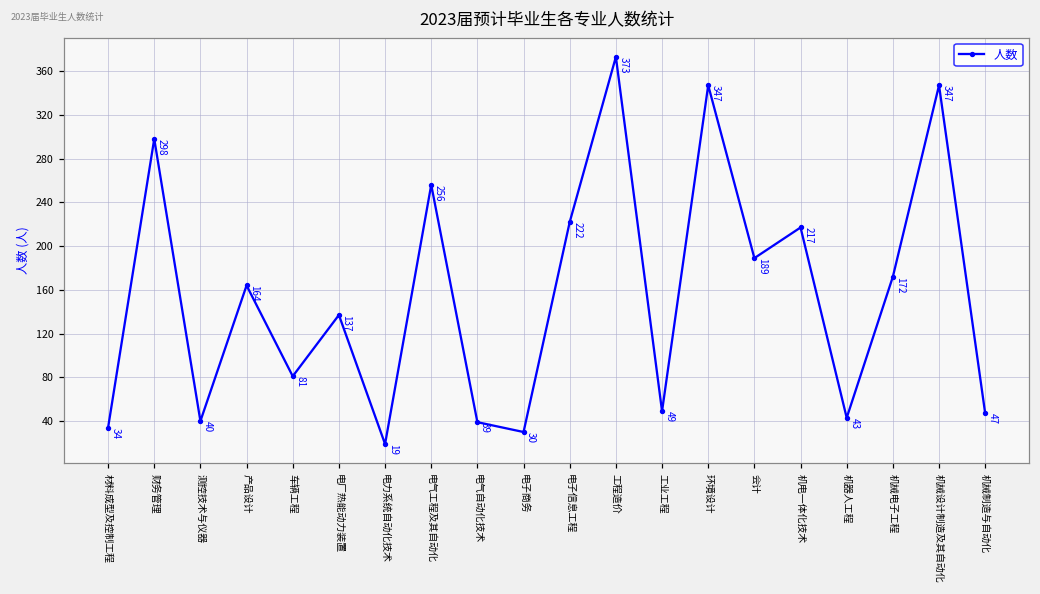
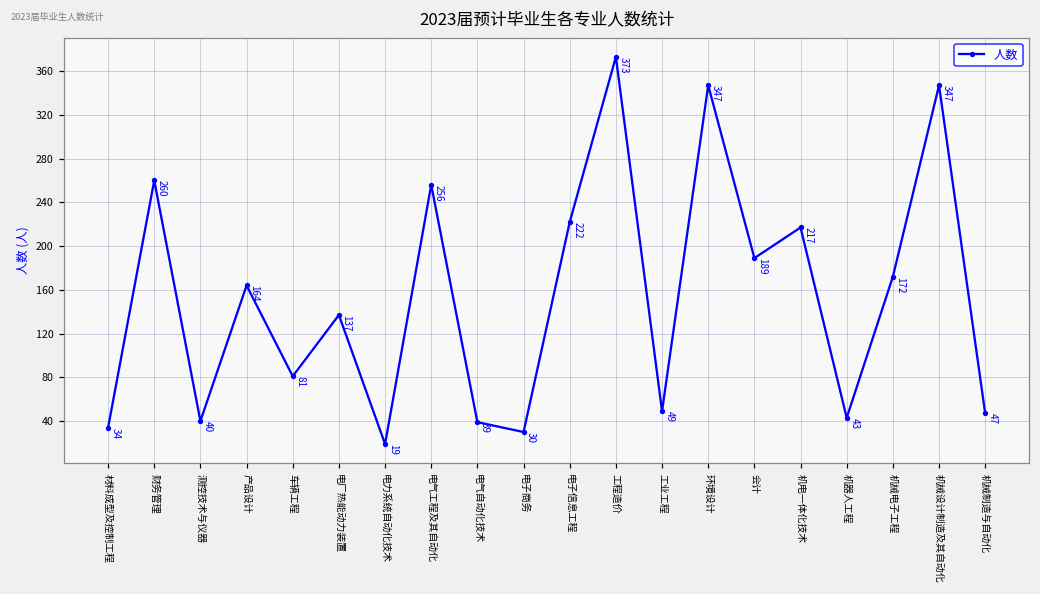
财务管理: 298 -> 260
